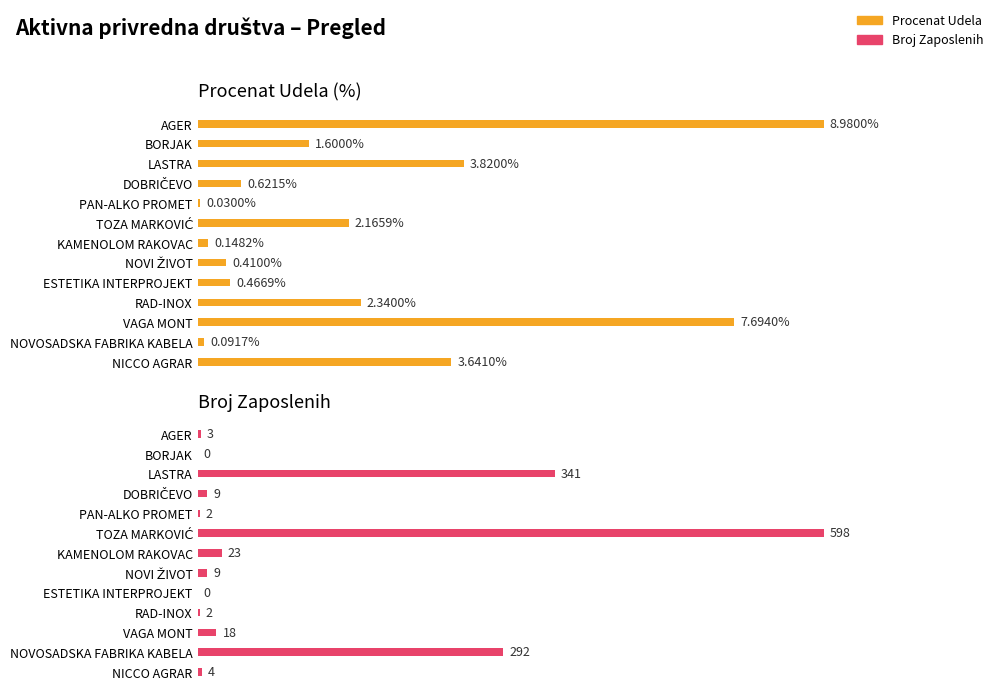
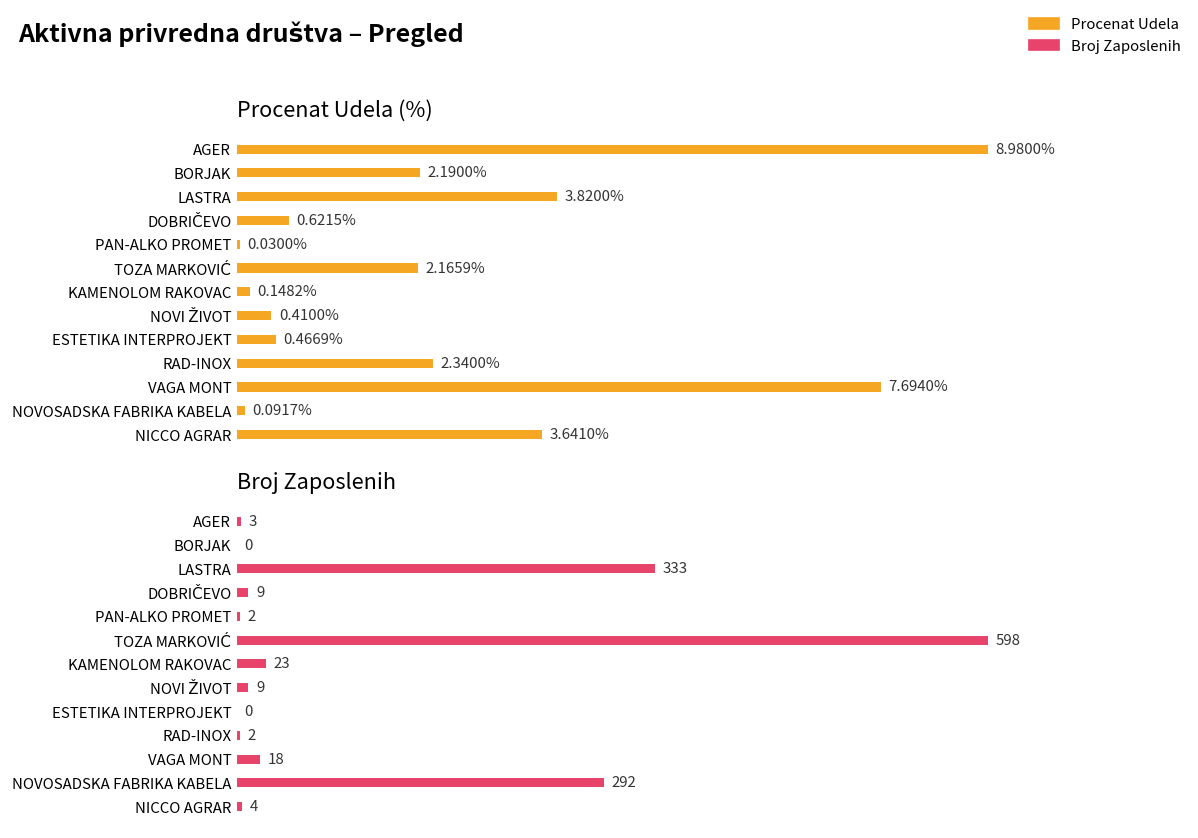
Procenat Udela (%), BORJAK: 1.6000% -> 2.1900%
Broj Zaposlenih, LASTRA: 341 -> 333
